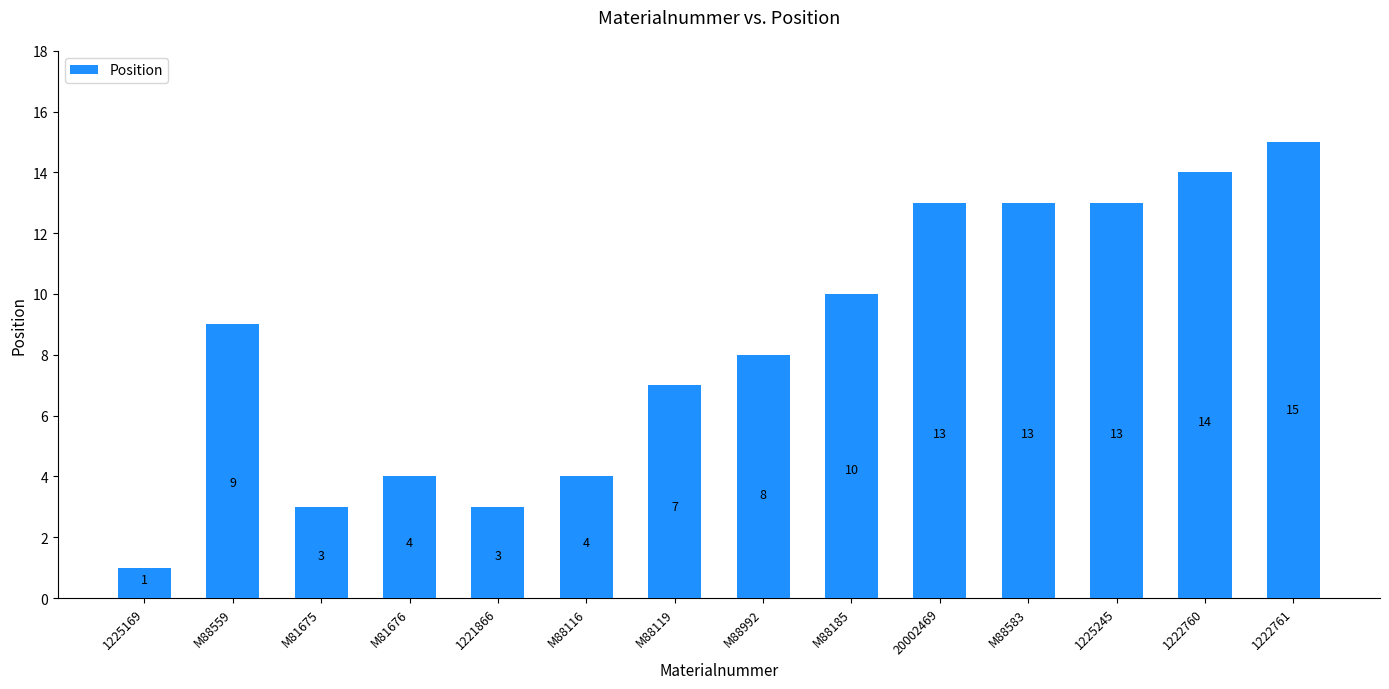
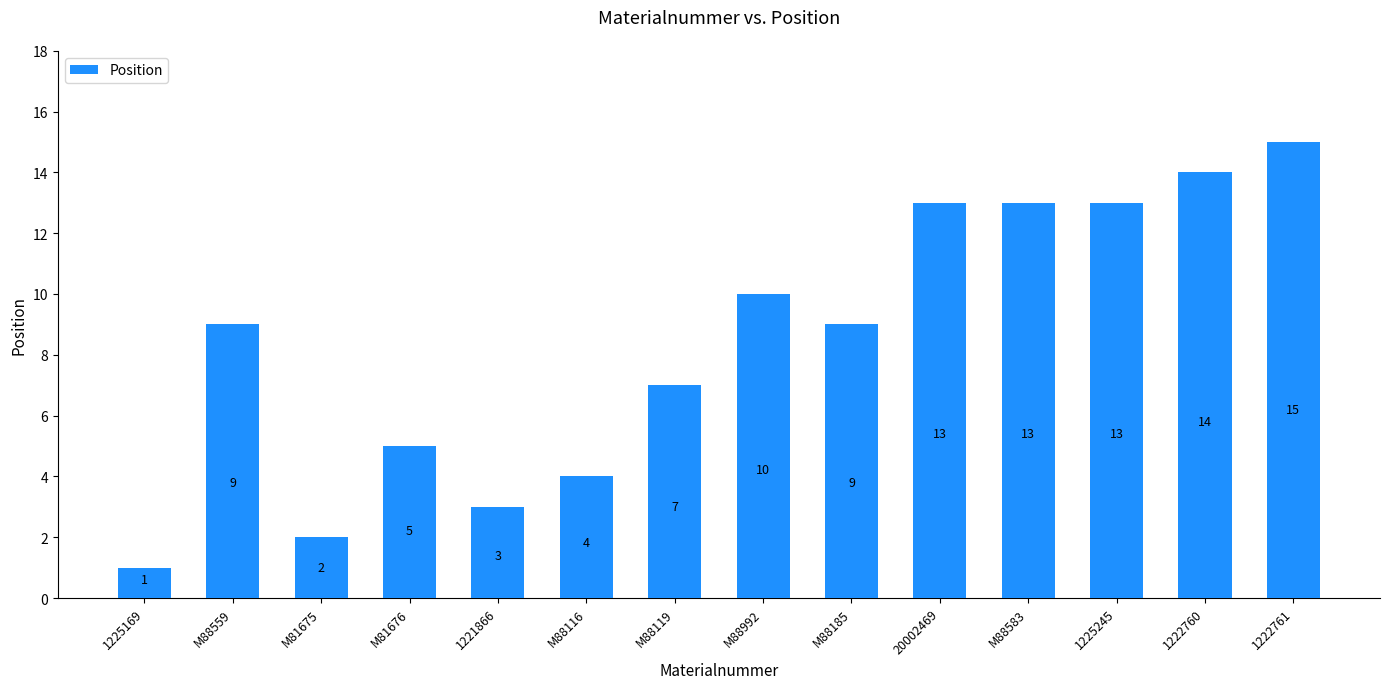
M81675: 3 -> 2
M81676: 4 -> 5
M88992: 8 -> 10
M88185: 10 -> 9
